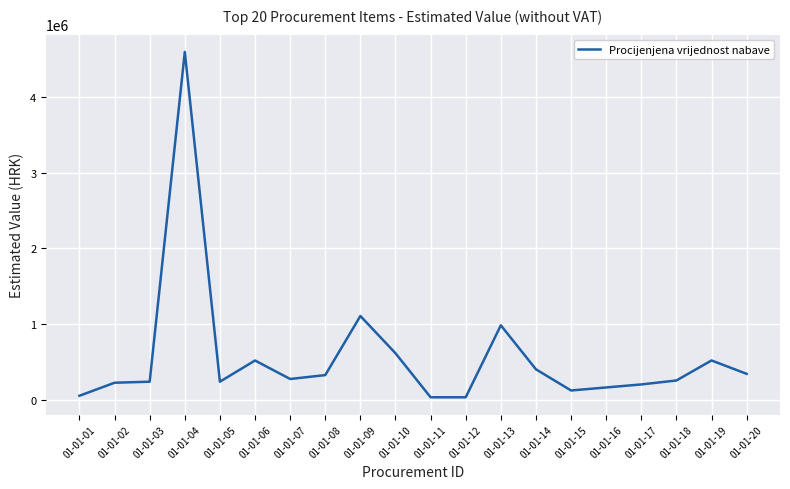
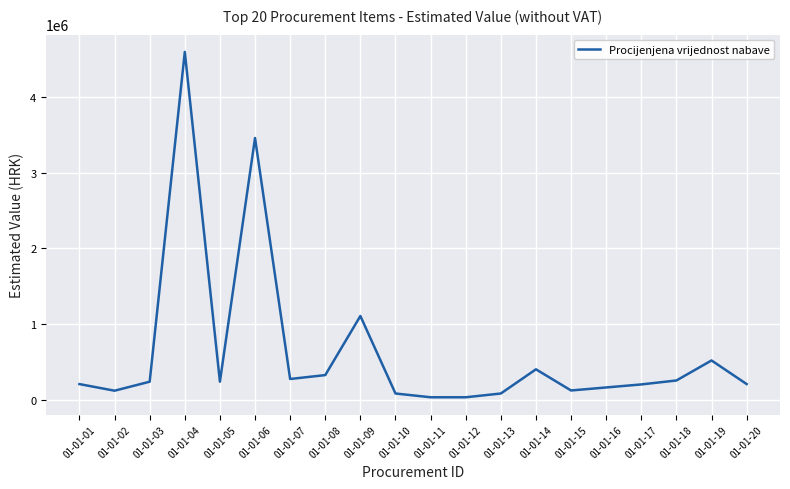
01-01-01: 100000 -> 200000
01-01-02: 200000 -> 100000
01-01-06: 500000 -> 3500000
01-01-10: 600000 -> 100000
01-01-13: 1000000 -> 100000
01-01-20: 300000 -> 200000
